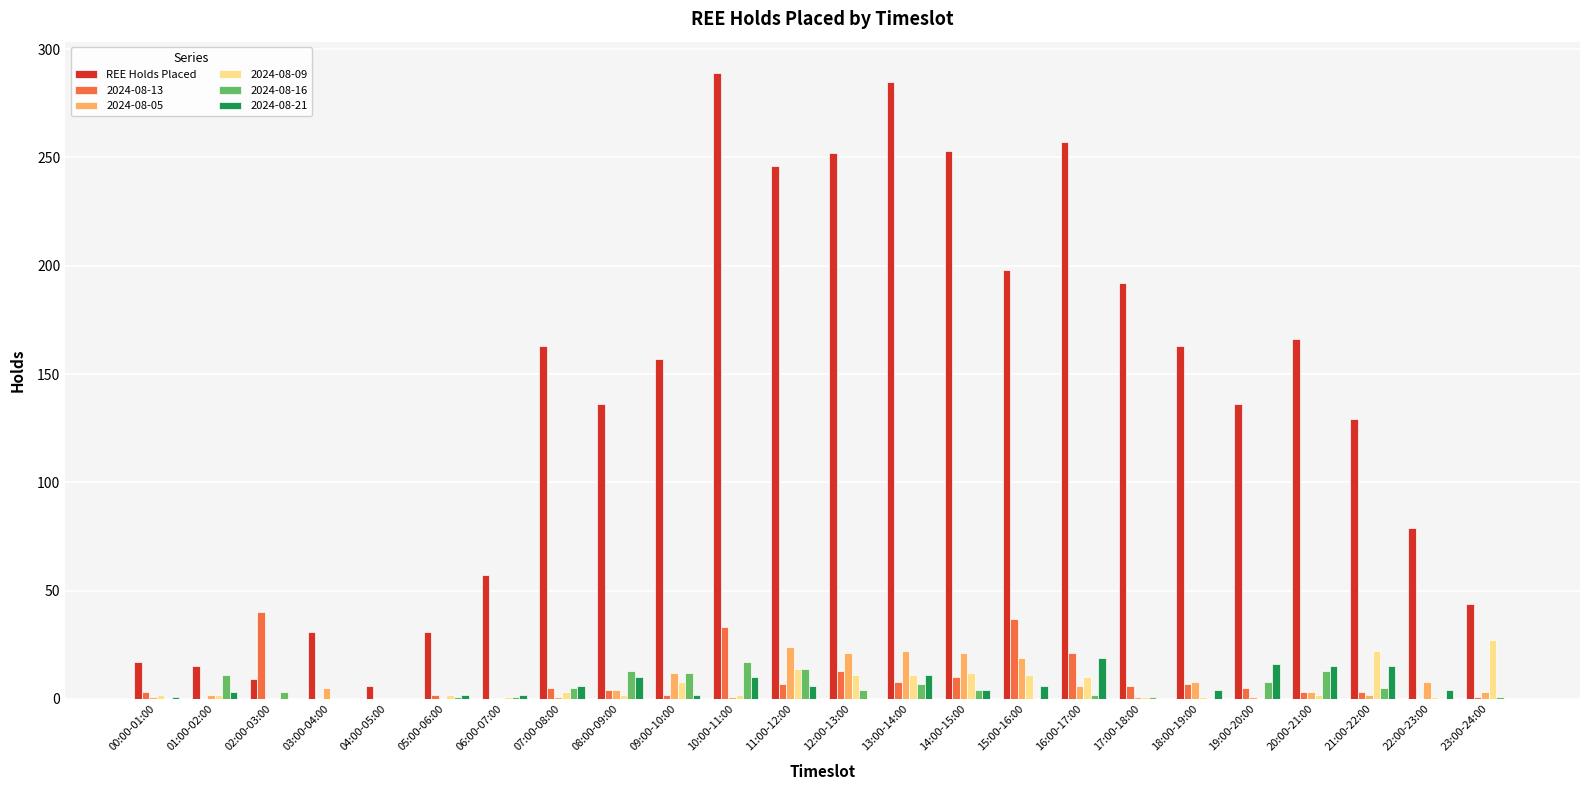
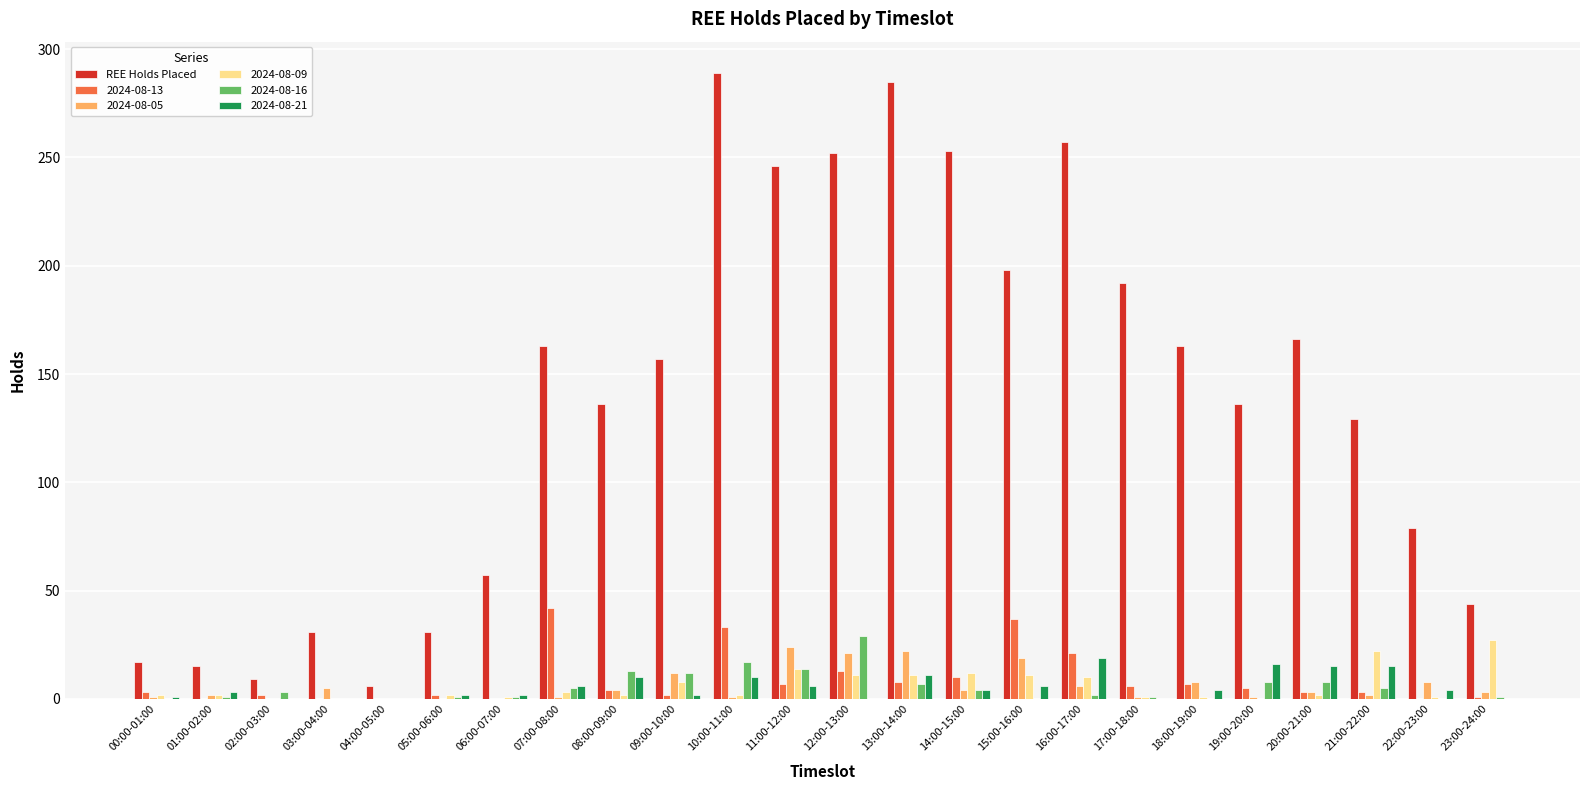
2024-08-16, 01:00-02:00: 11 -> 1
2024-08-13, 02:00-03:00: 40 -> 2
2024-08-13, 07:00-08:00: 5 -> 42
2024-08-16, 12:00-13:00: 4 -> 29
2024-08-05, 14:00-15:00: 21 -> 4
2024-08-16, 20:00-21:00: 13 -> 8
